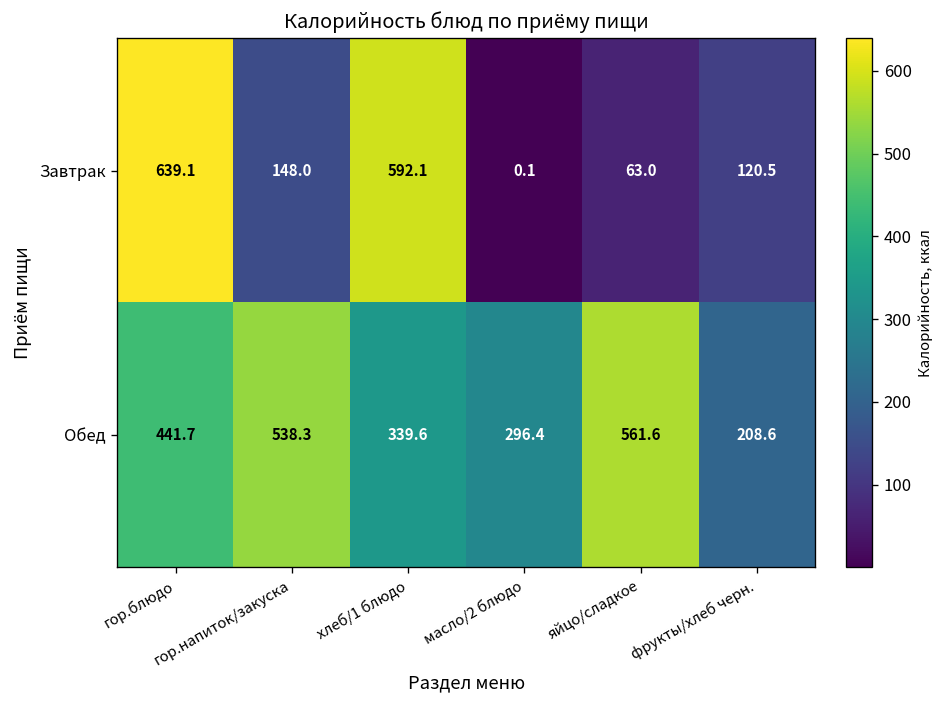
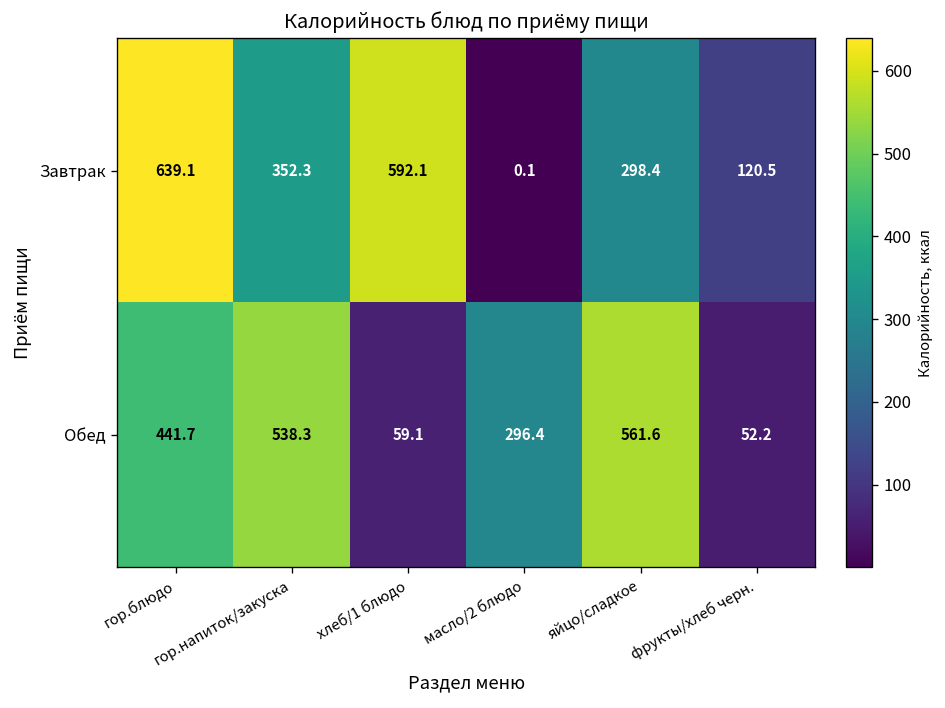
Завтрак, гор.напиток/закуска: 148.0 -> 352.3
Завтрак, яйцо/сладкое: 63.0 -> 298.4
Обед, хлеб/1 блюдо: 339.6 -> 59.1
Обед, фрукты/хлеб черн.: 208.6 -> 52.2
